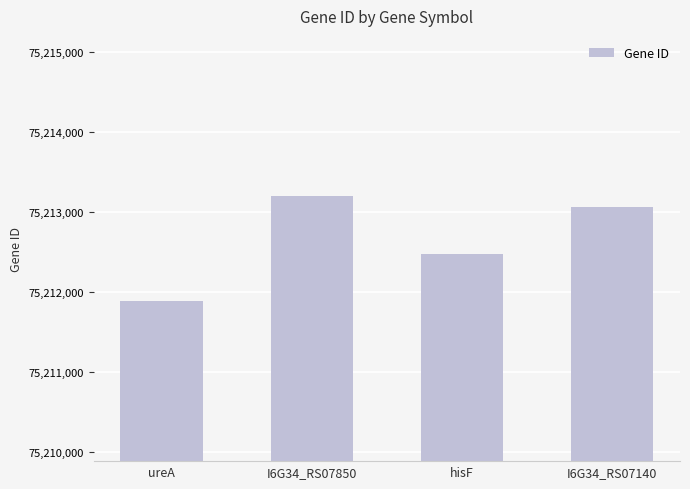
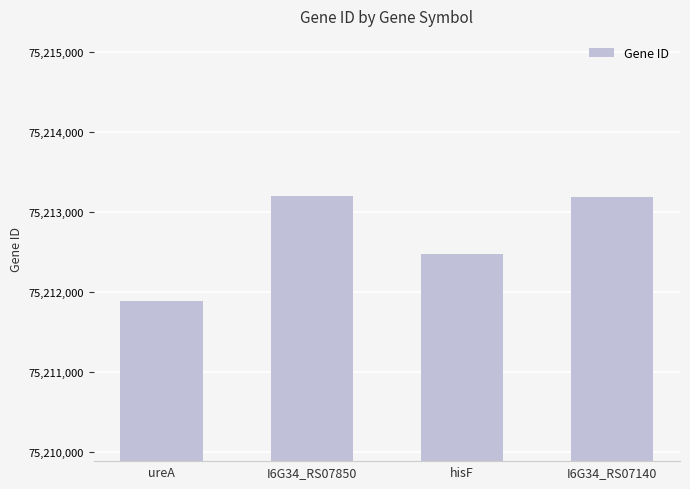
I6G34_RS07140: 75,213,100 -> 75,213,200
